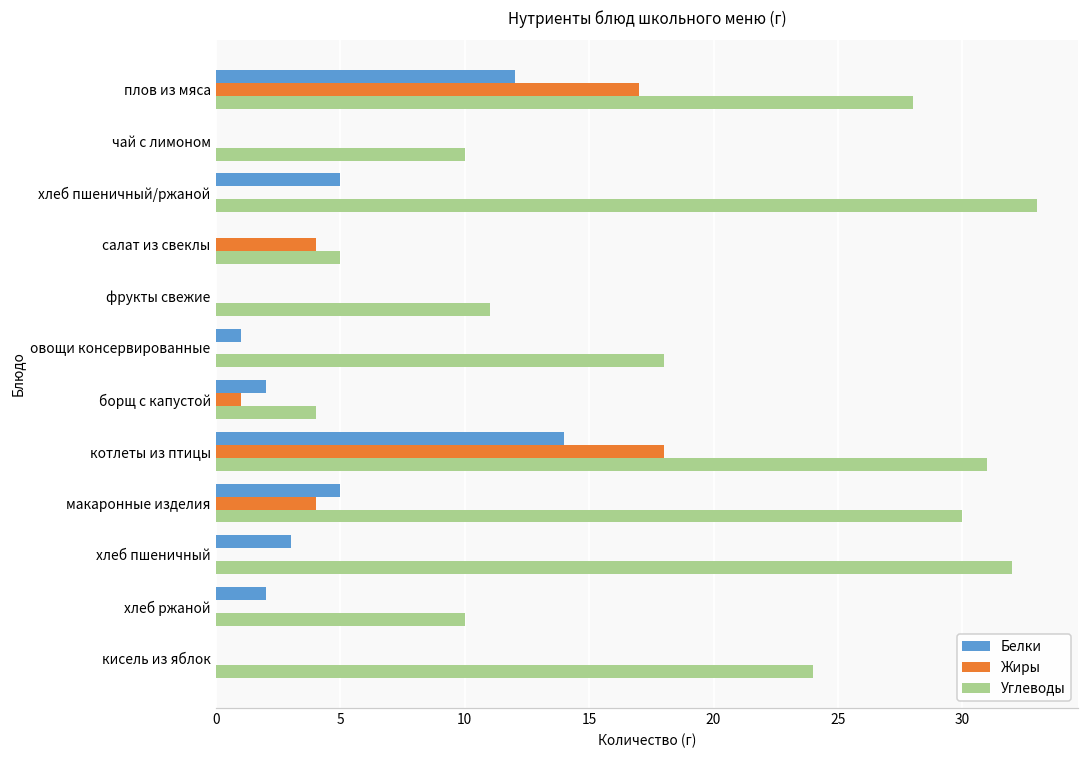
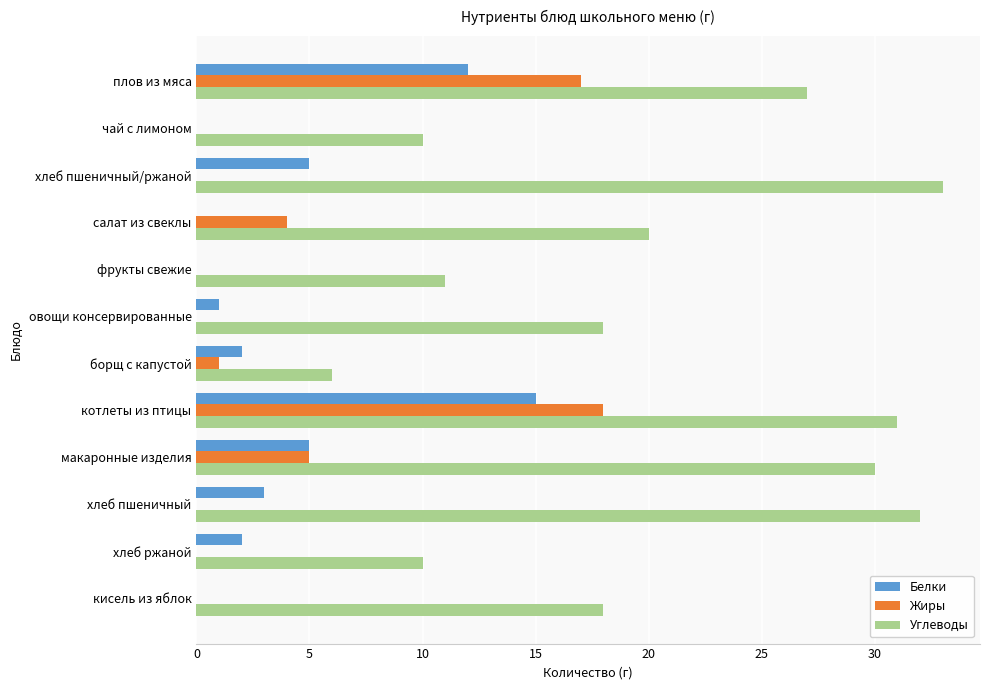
Углеводы, плов из мяса: 28 -> 27
Углеводы, салат из свеклы: 5 -> 20
Углеводы, борщ с капустой: 4 -> 6
Белки, котлеты из птицы: 14 -> 15
Жиры, макаронные изделия: 4 -> 5
Углеводы, кисель из яблок: 24 -> 18
